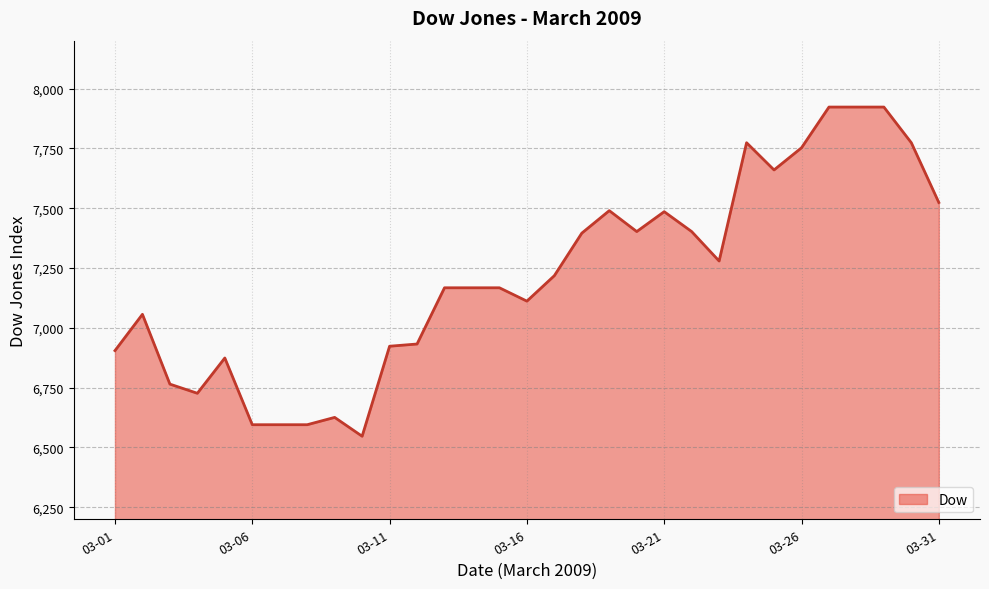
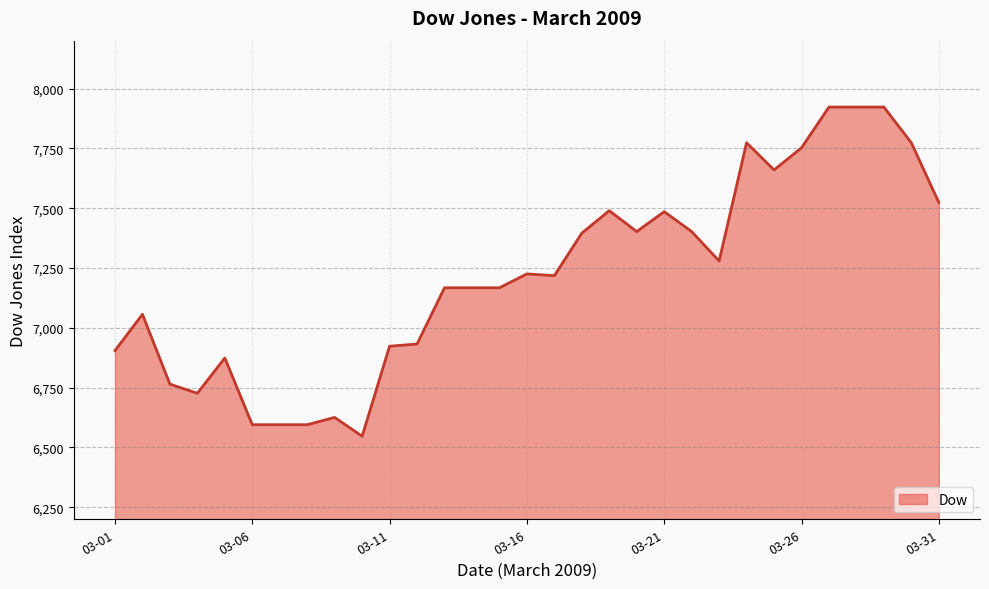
03-16: 7,110 -> 7,230
